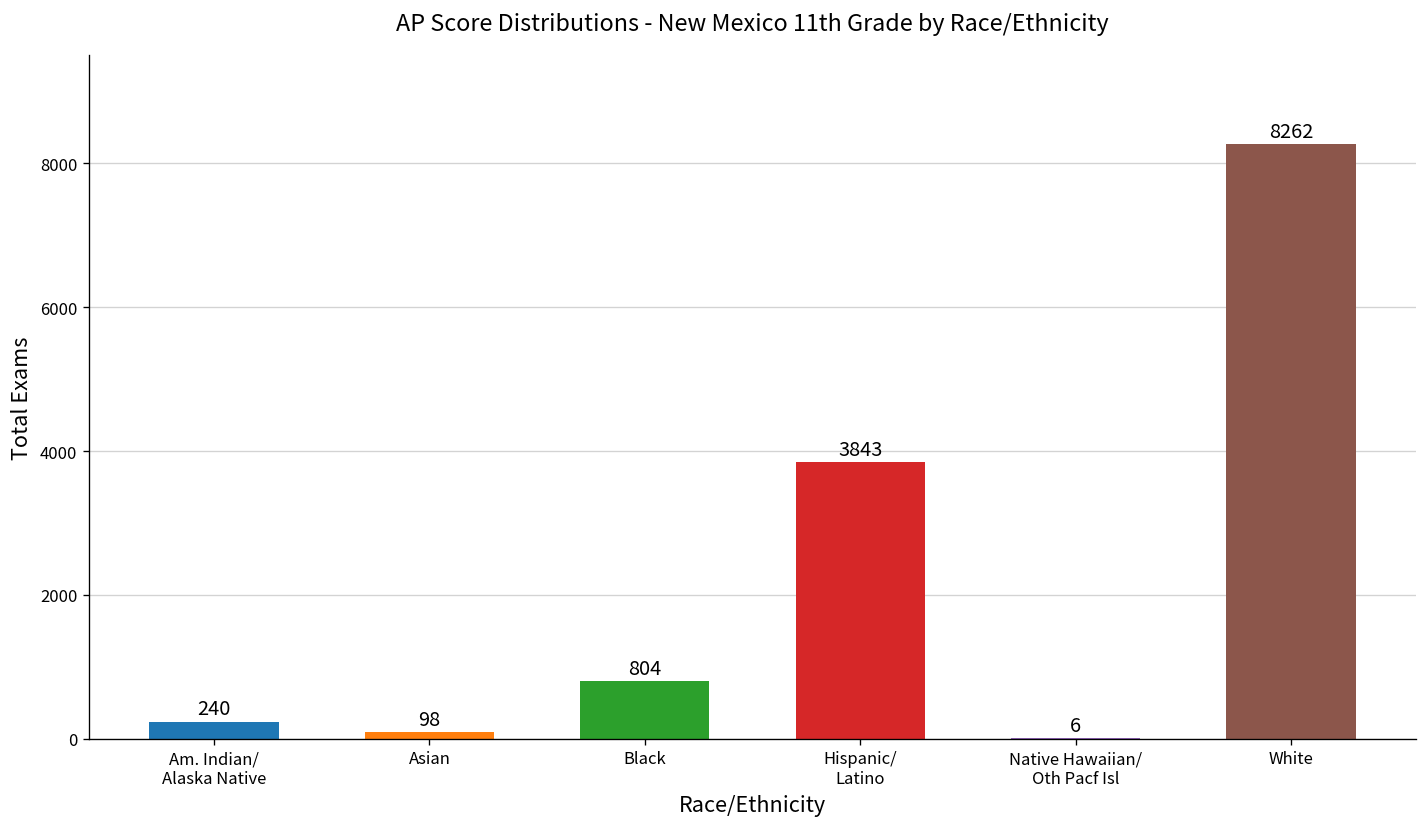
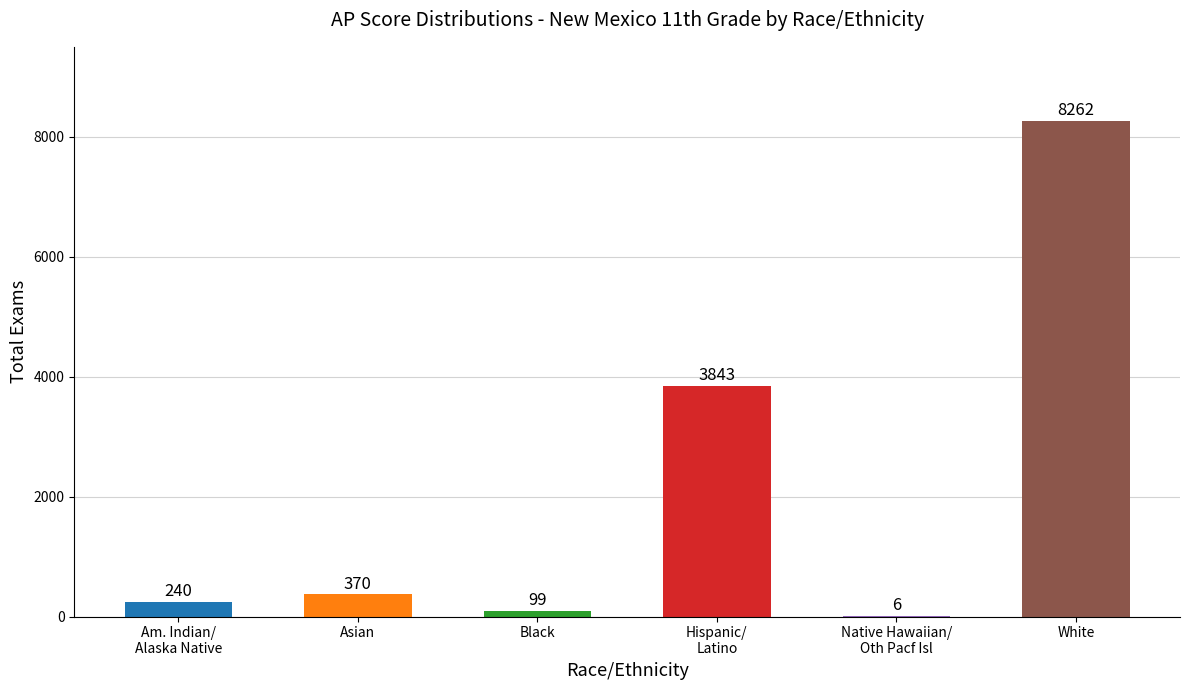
Asian: 98 -> 370
Black: 804 -> 99
